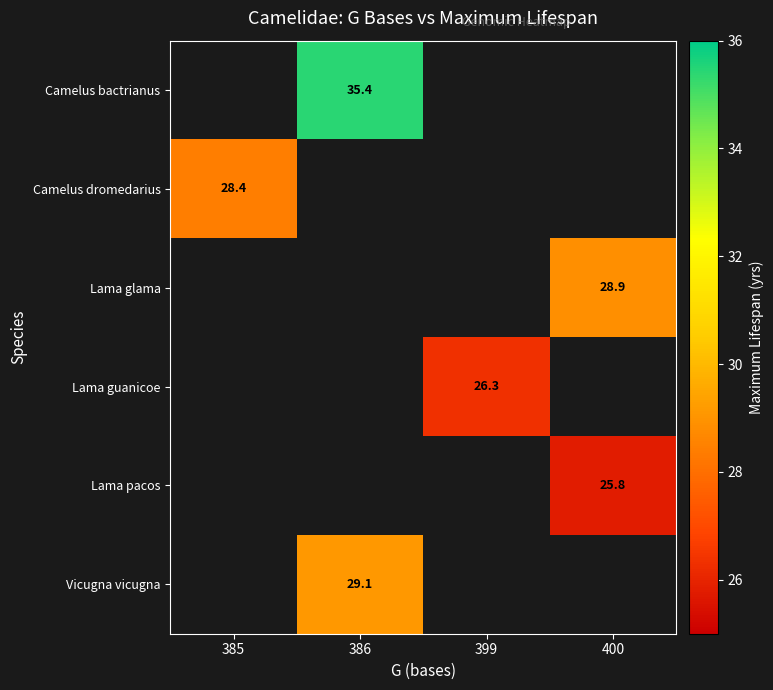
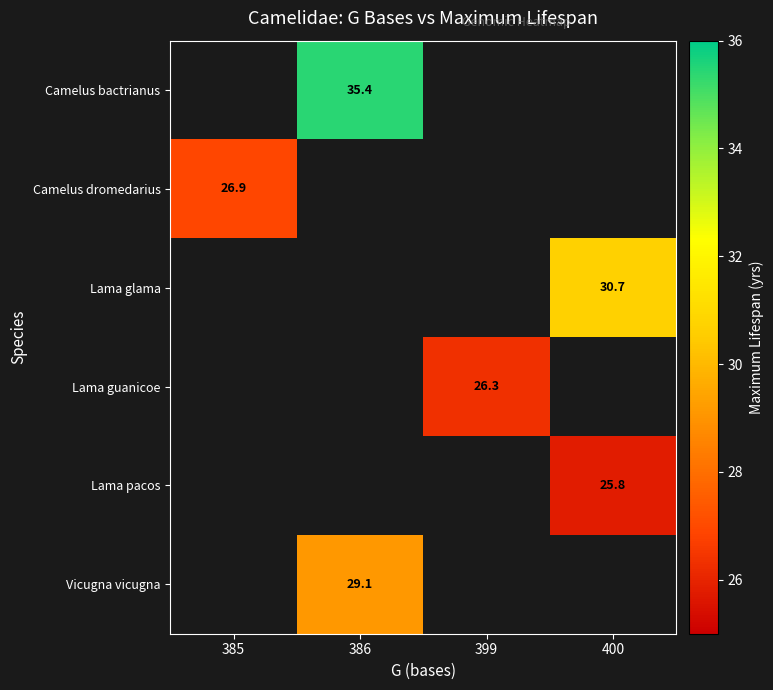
Camelus dromedarius, 385: 28.4 -> 26.9
Lama glama, 400: 28.9 -> 30.7
